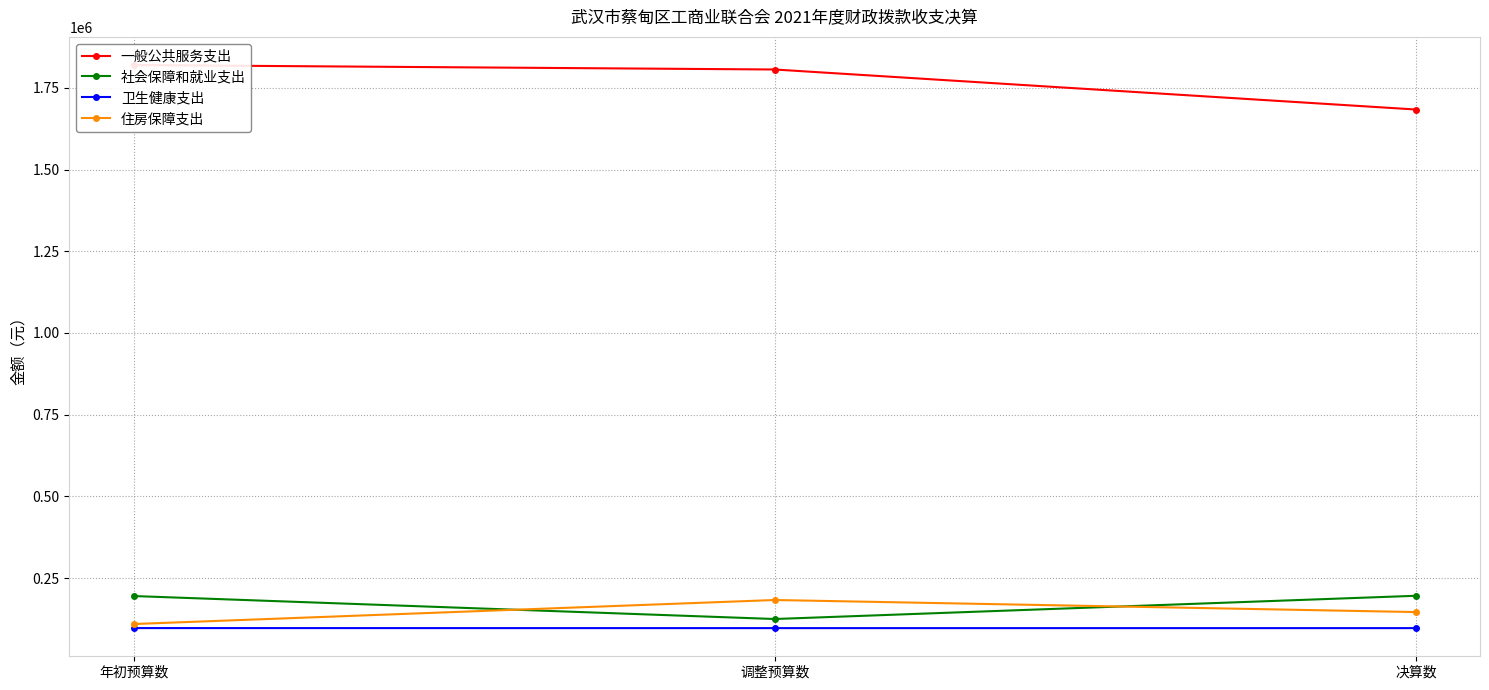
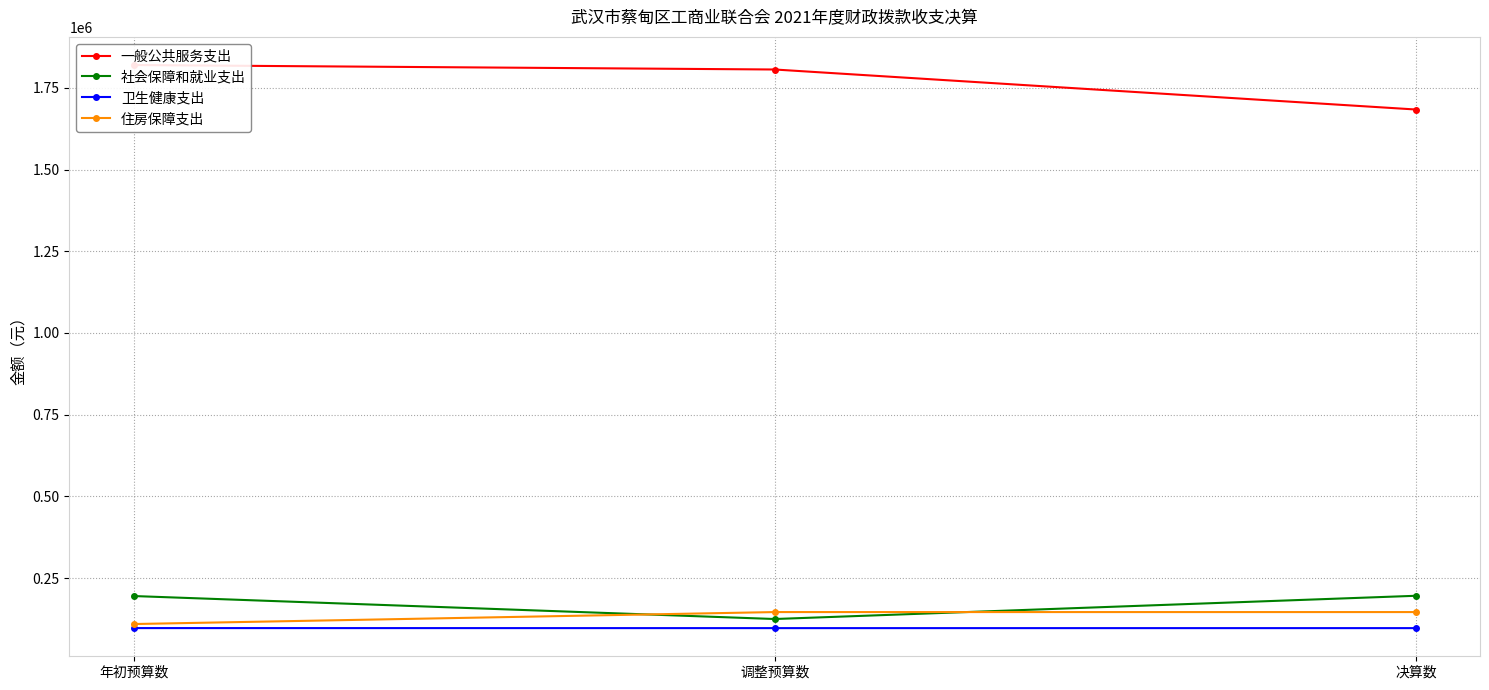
住房保障支出, 调整预算数: 180000 -> 150000
